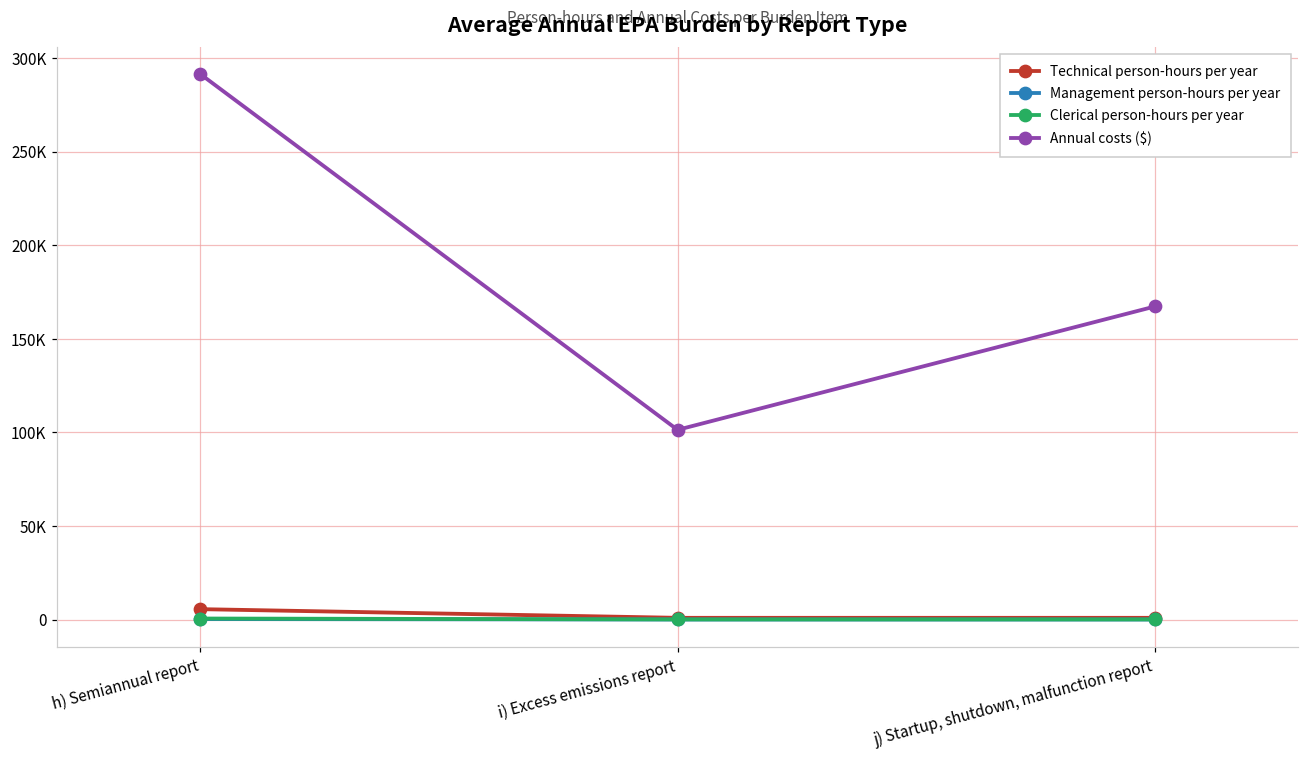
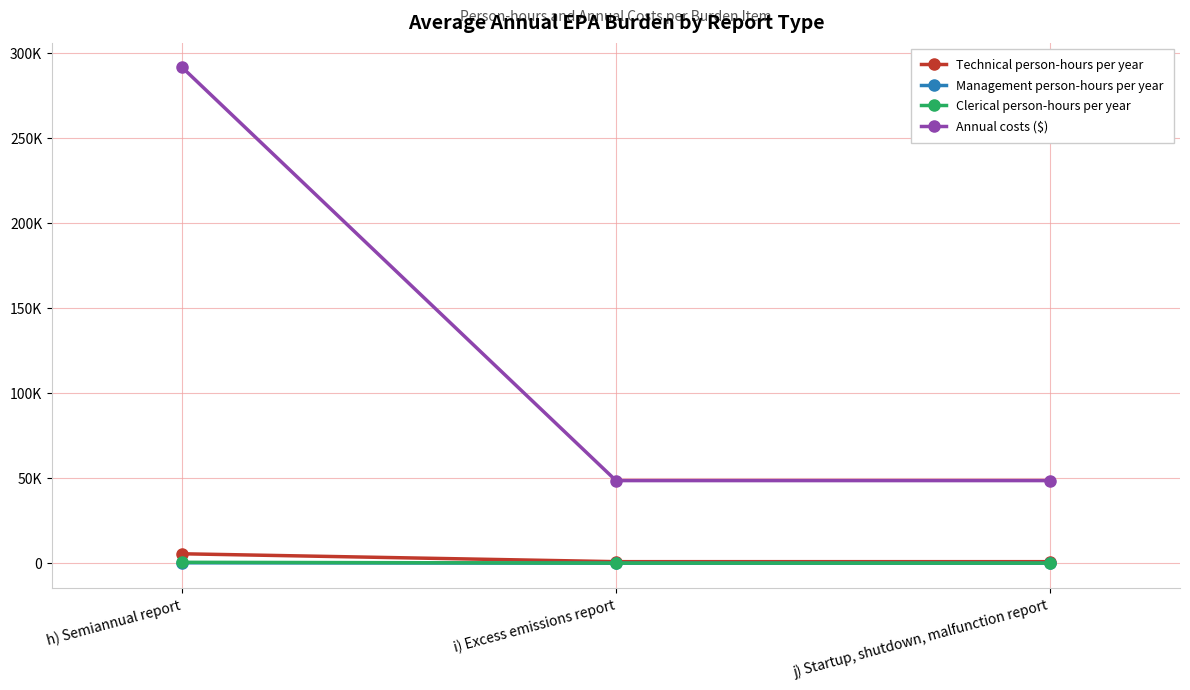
Annual costs ($), i) Excess emissions report: 101000 -> 49000
Annual costs ($), j) Startup, shutdown, malfunction report: 167000 -> 49000
